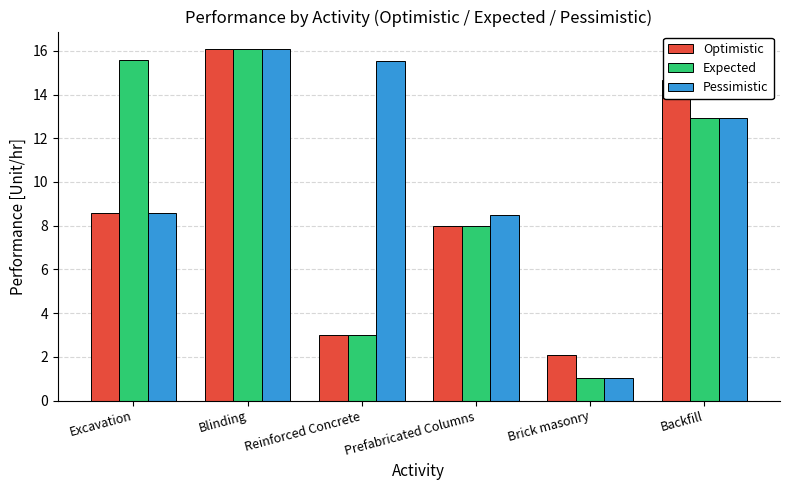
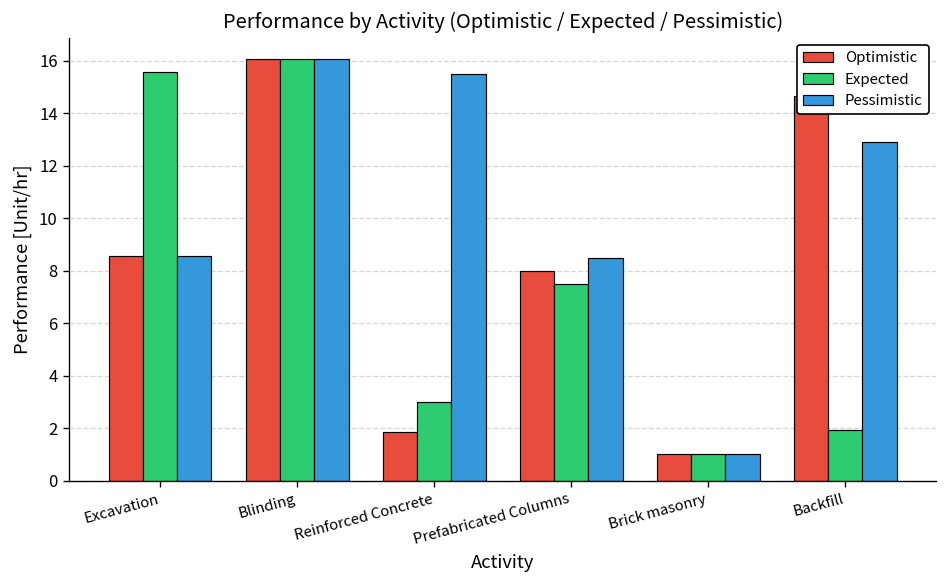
Optimistic, Reinforced Concrete: 3.0 -> 1.9
Expected, Prefabricated Columns: 8.0 -> 7.5
Optimistic, Brick masonry: 2.1 -> 1.0
Expected, Backfill: 12.9 -> 1.9
